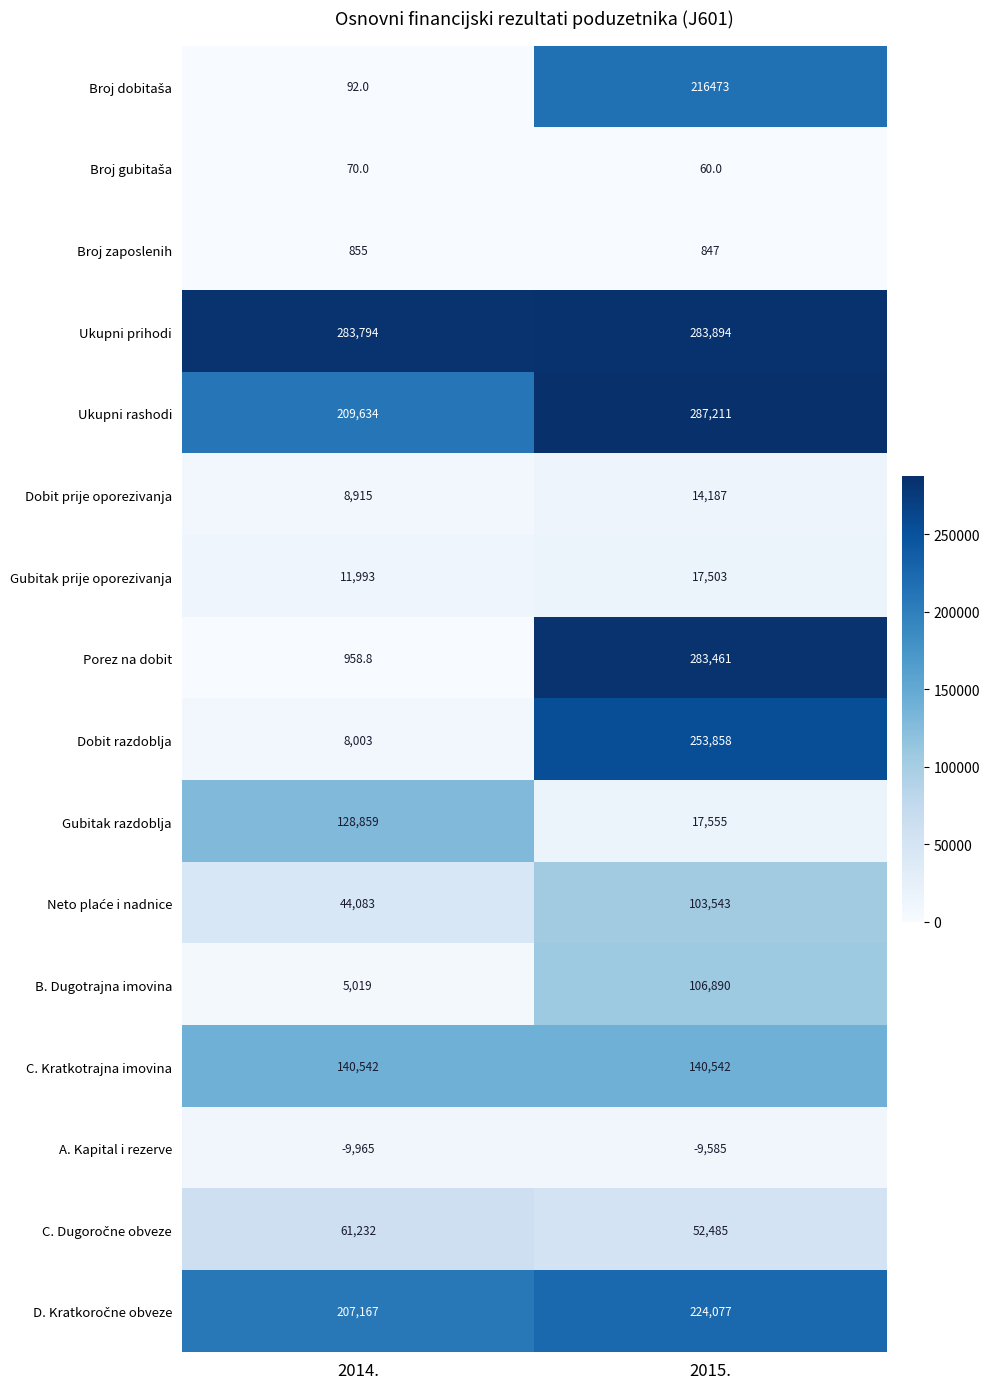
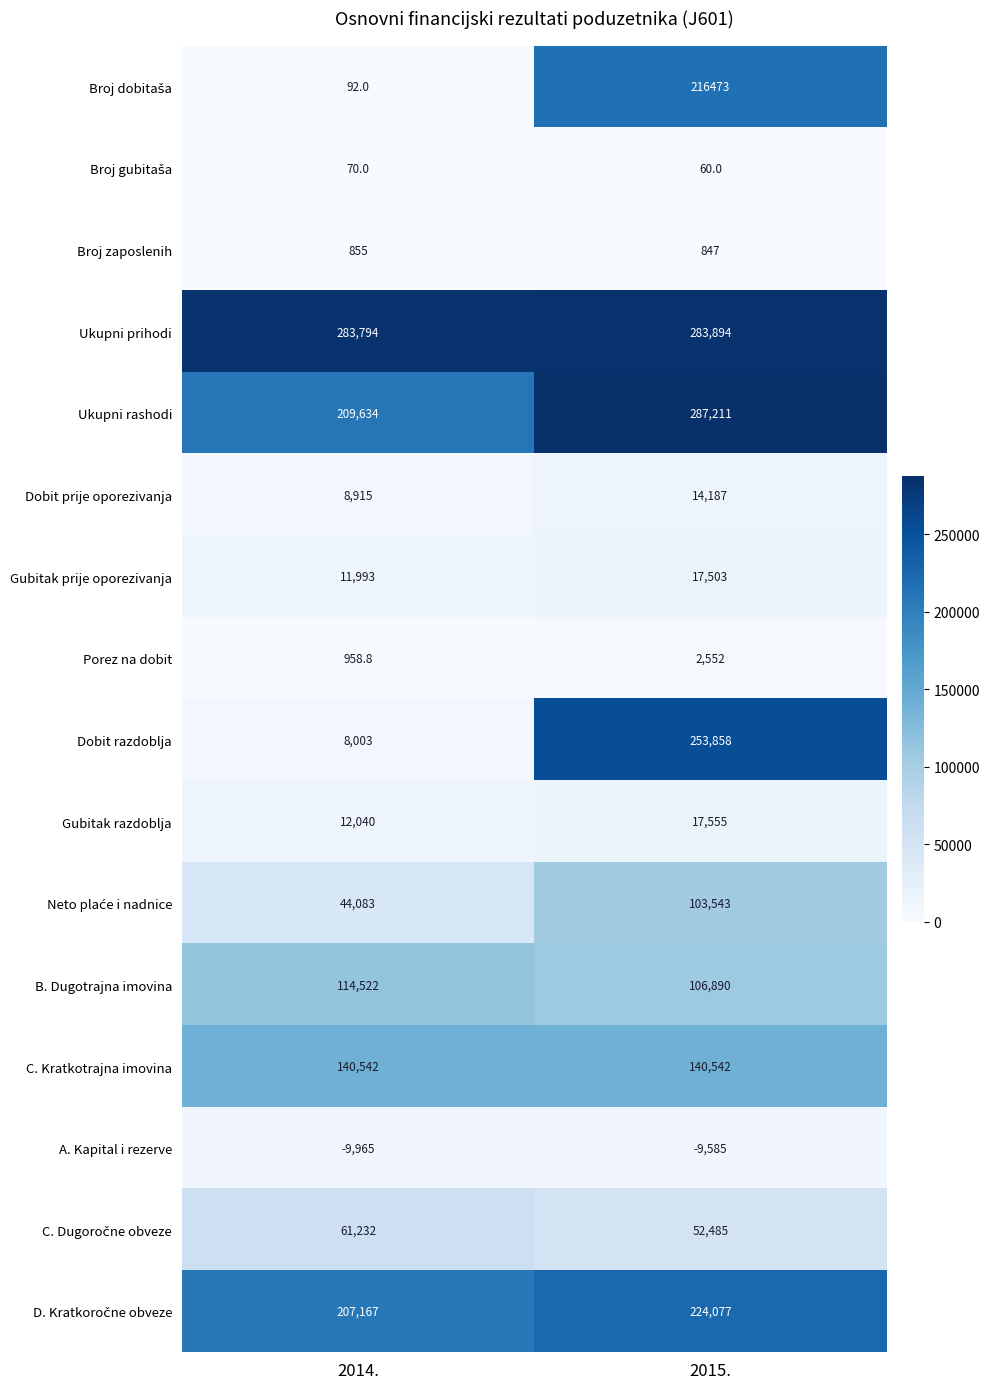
Porez na dobit, 2015.: 283,461 -> 2,552
Gubitak razdoblja, 2014.: 128,859 -> 12,040
B. Dugotrajna imovina, 2014.: 5,019 -> 114,522
